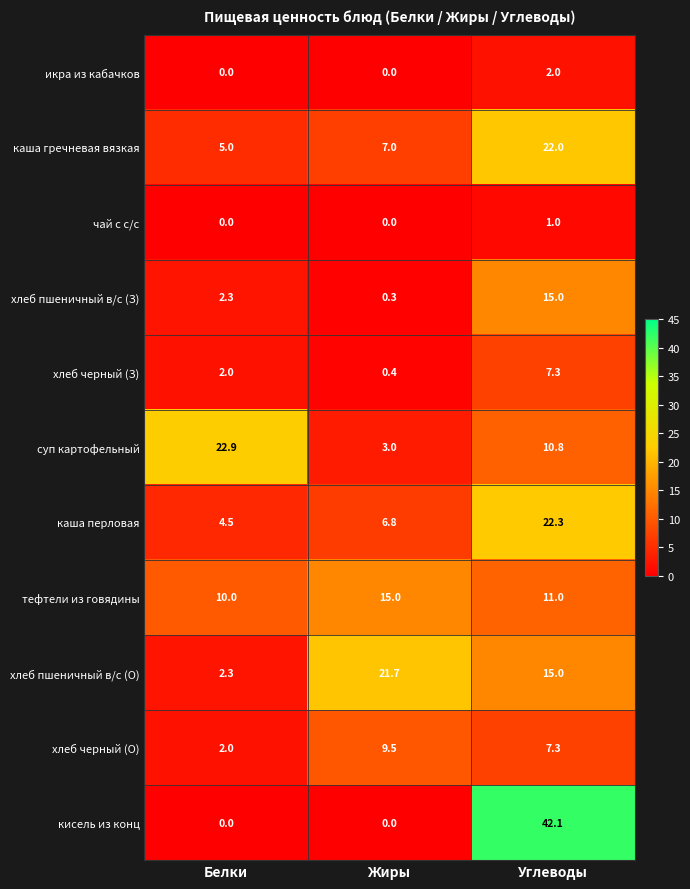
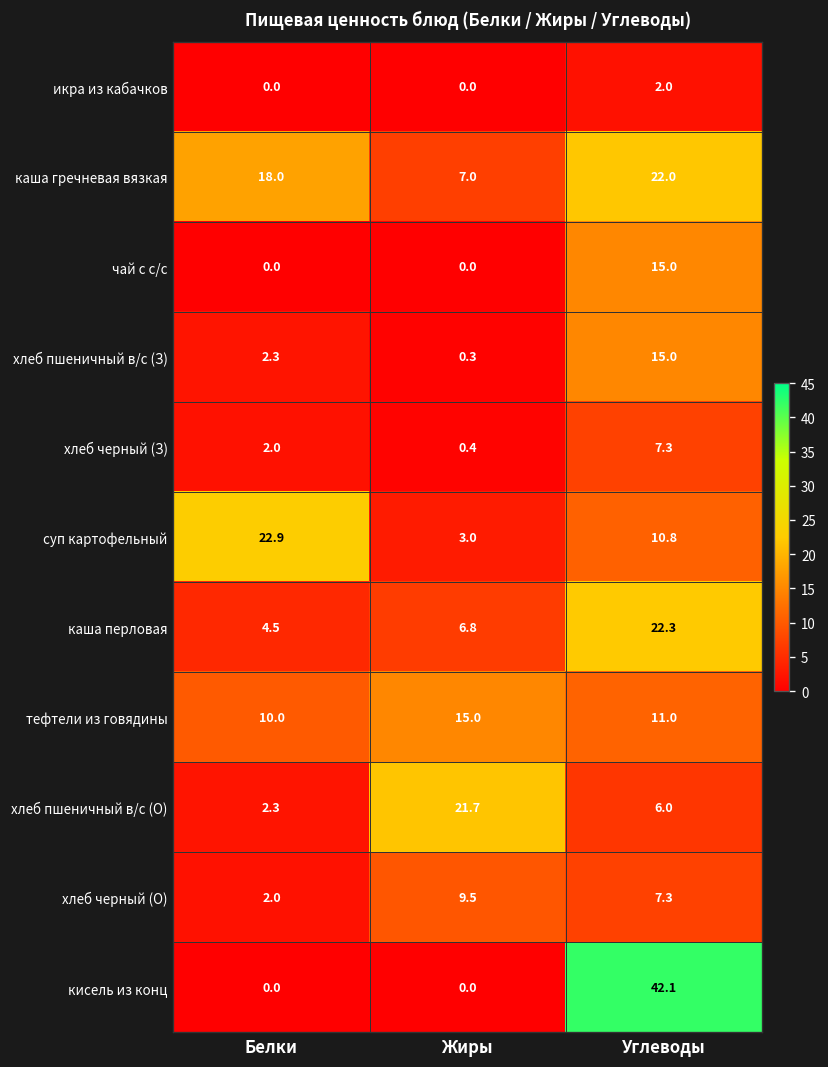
каша гречневая вязкая, Белки: 5.0 -> 18.0
чай с с/с, Углеводы: 1.0 -> 15.0
хлеб пшеничный в/с (О), Углеводы: 15.0 -> 6.0
